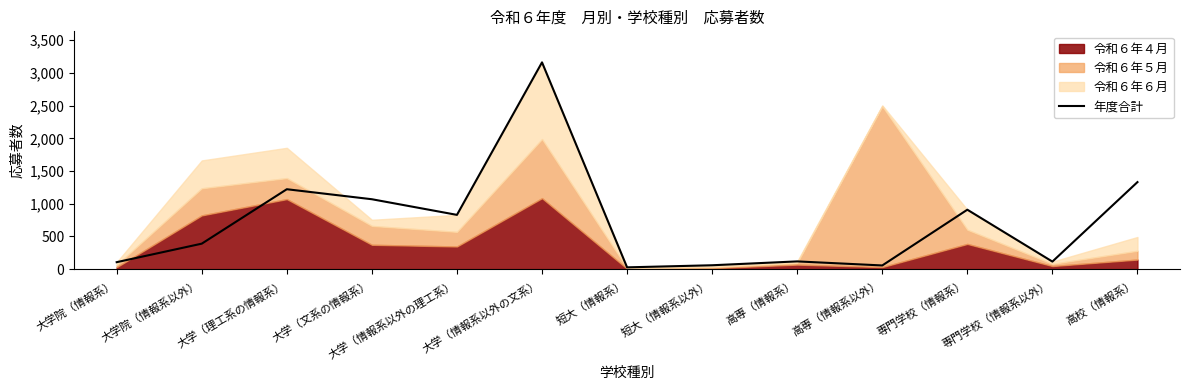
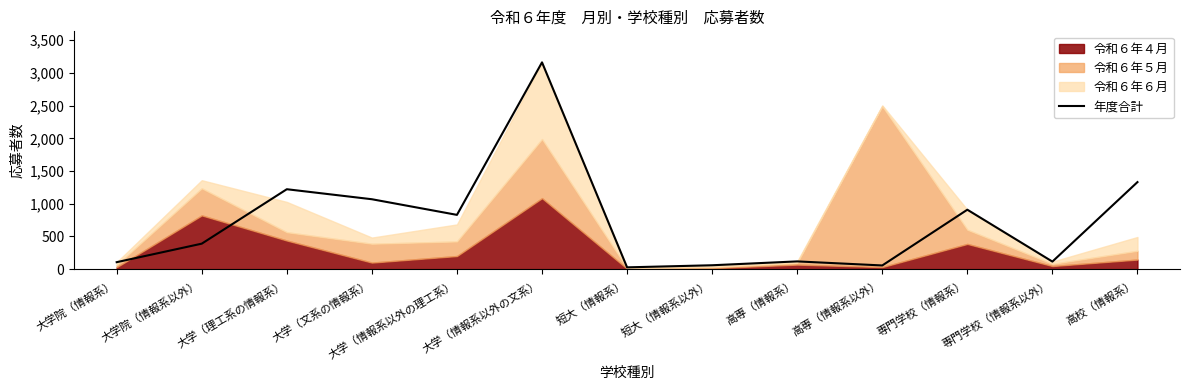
令和６年６月, 大学院（情報系以外）: 400 -> 100
令和６年４月, 大学（理工系の情報系）: 1,100 -> 400
令和６年５月, 大学（理工系の情報系）: 300 -> 100
令和６年４月, 大学（文系の情報系）: 400 -> 100
令和６年４月, 大学（情報系以外の理工系）: 300 -> 200
